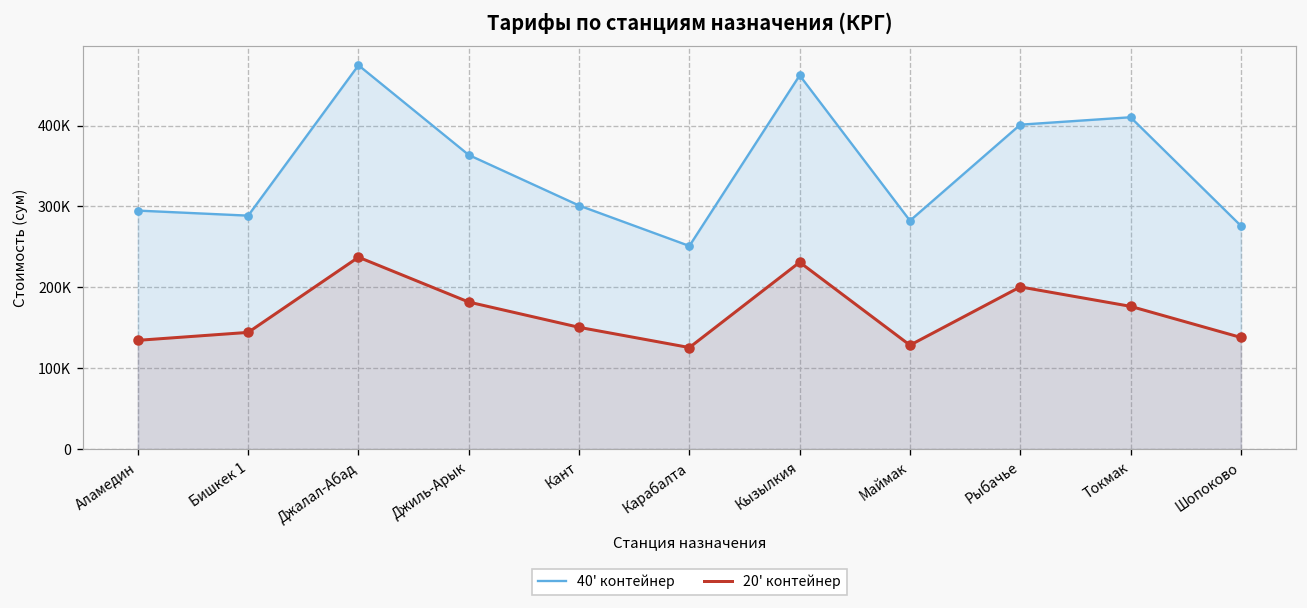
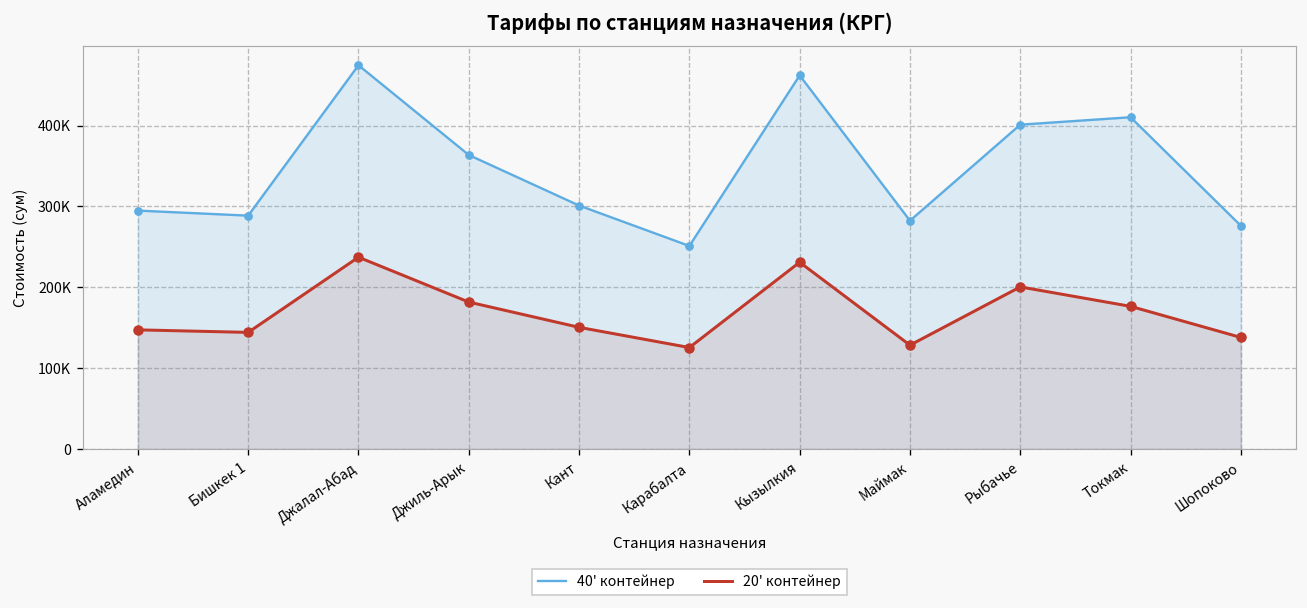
20' контейнер, Аламедин: 130000 -> 150000
